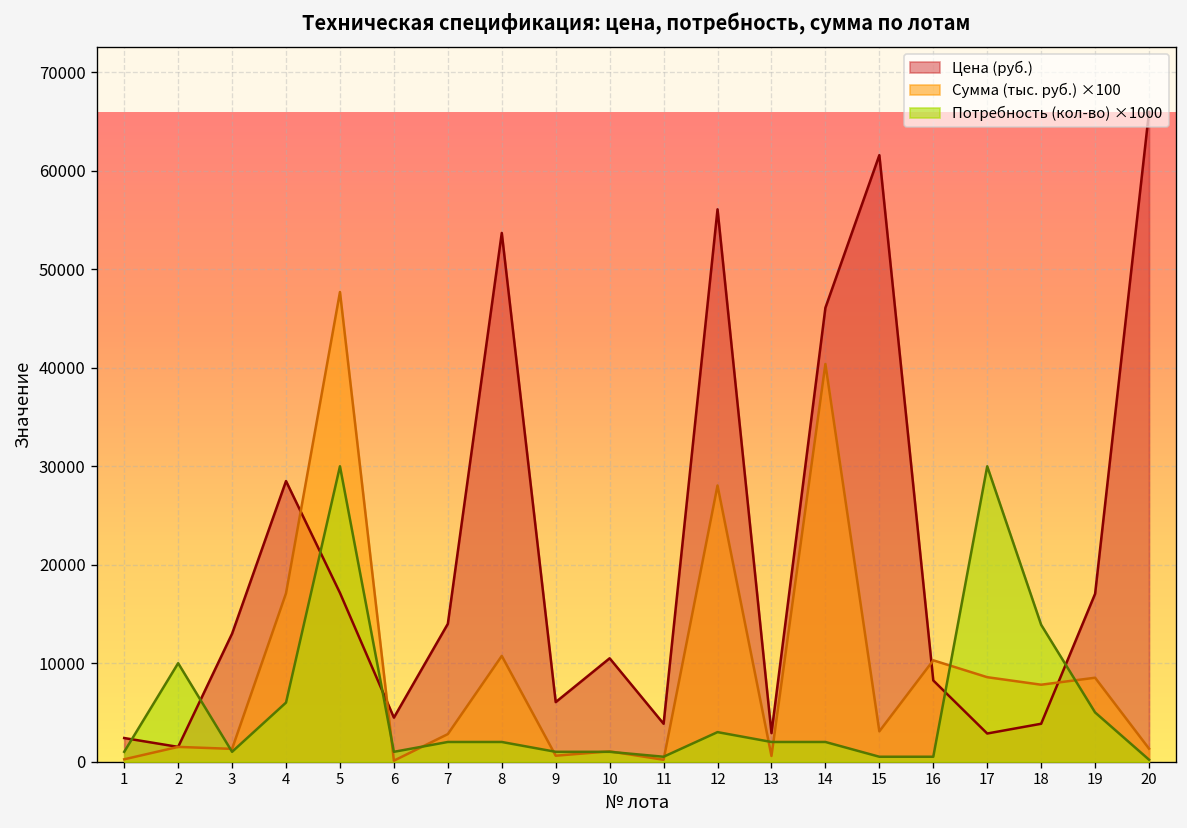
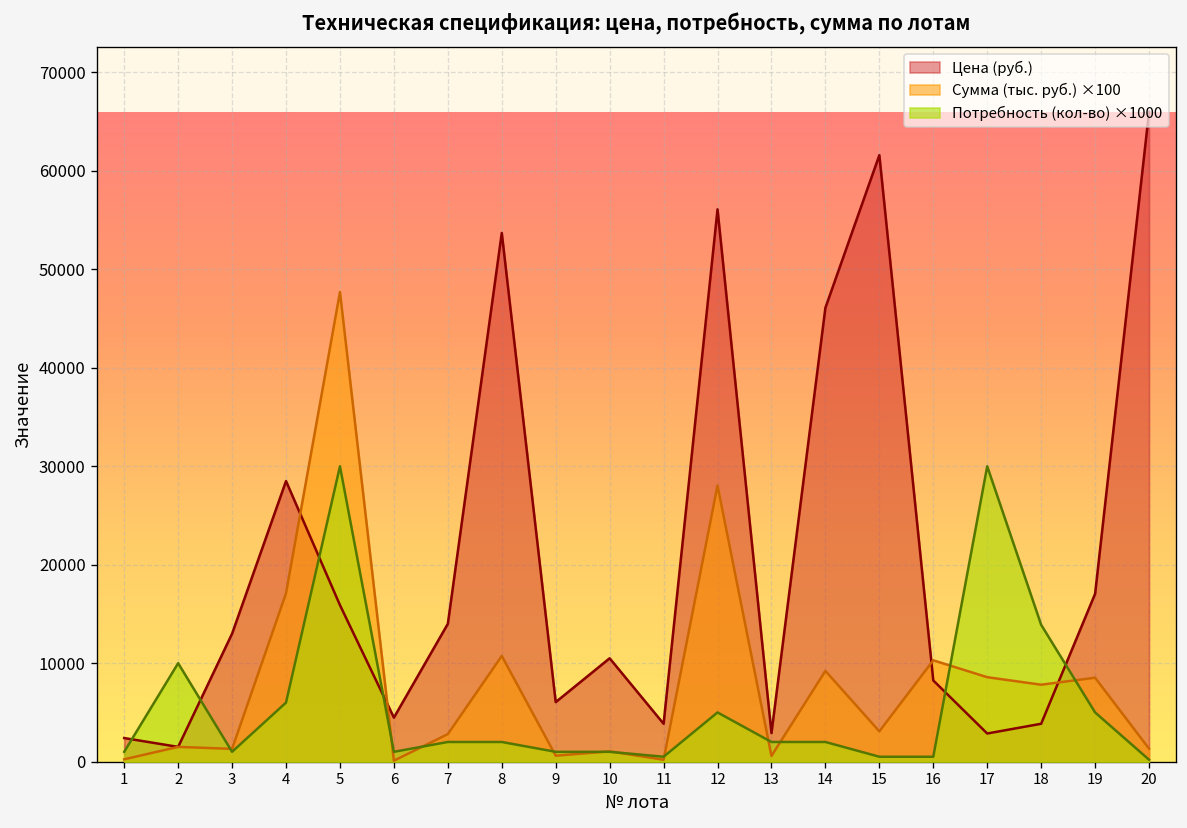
Цена (руб.), 5: 17000 -> 16000
Потребность (кол-во) ×1000, 12: 3000 -> 5000
Сумма (тыс. руб.) ×100, 14: 40000 -> 9000
